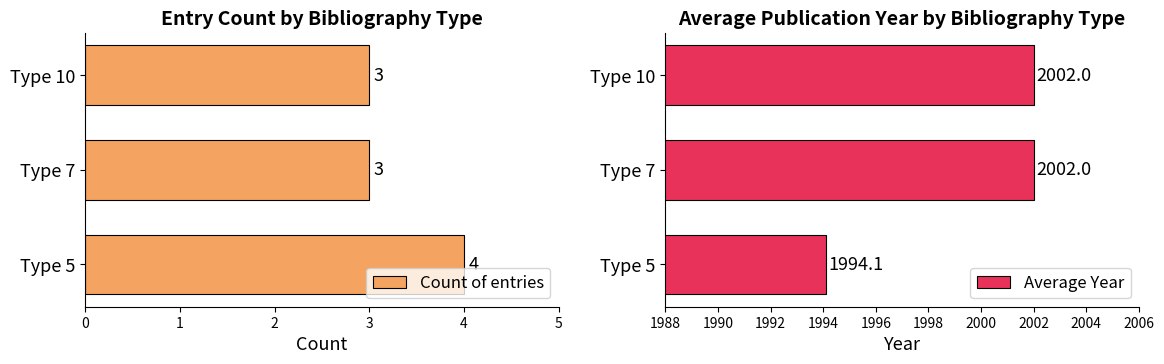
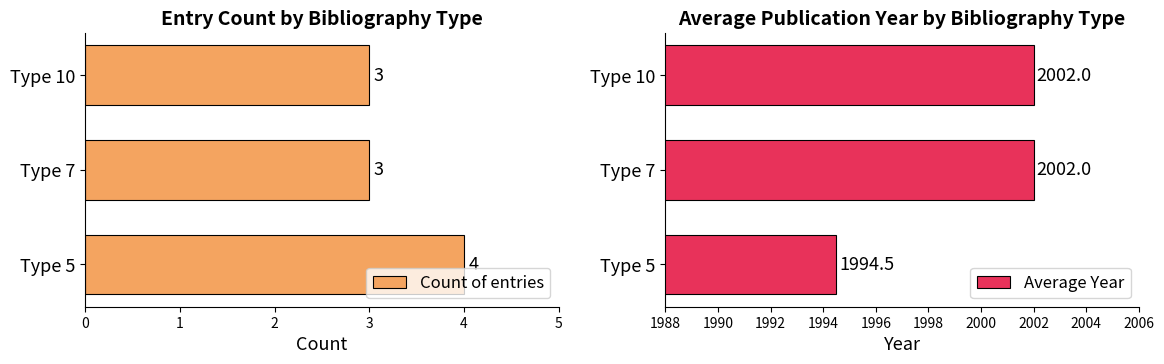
Average Publication Year by Bibliography Type, Type 5: 1994.1 -> 1994.5
